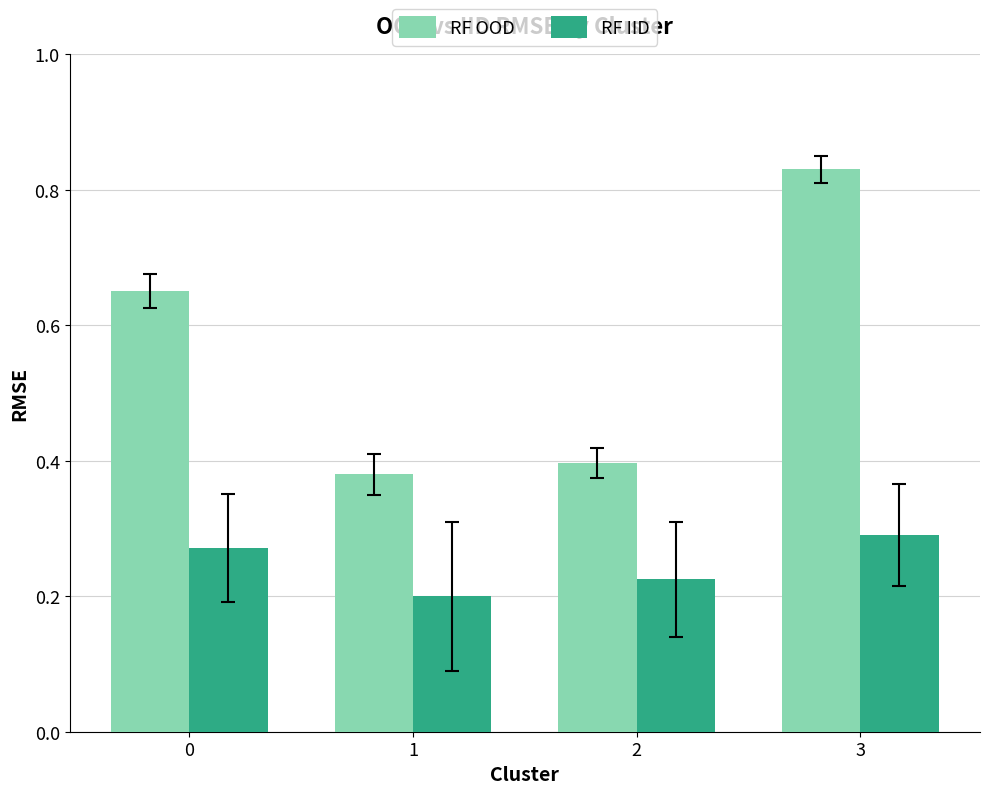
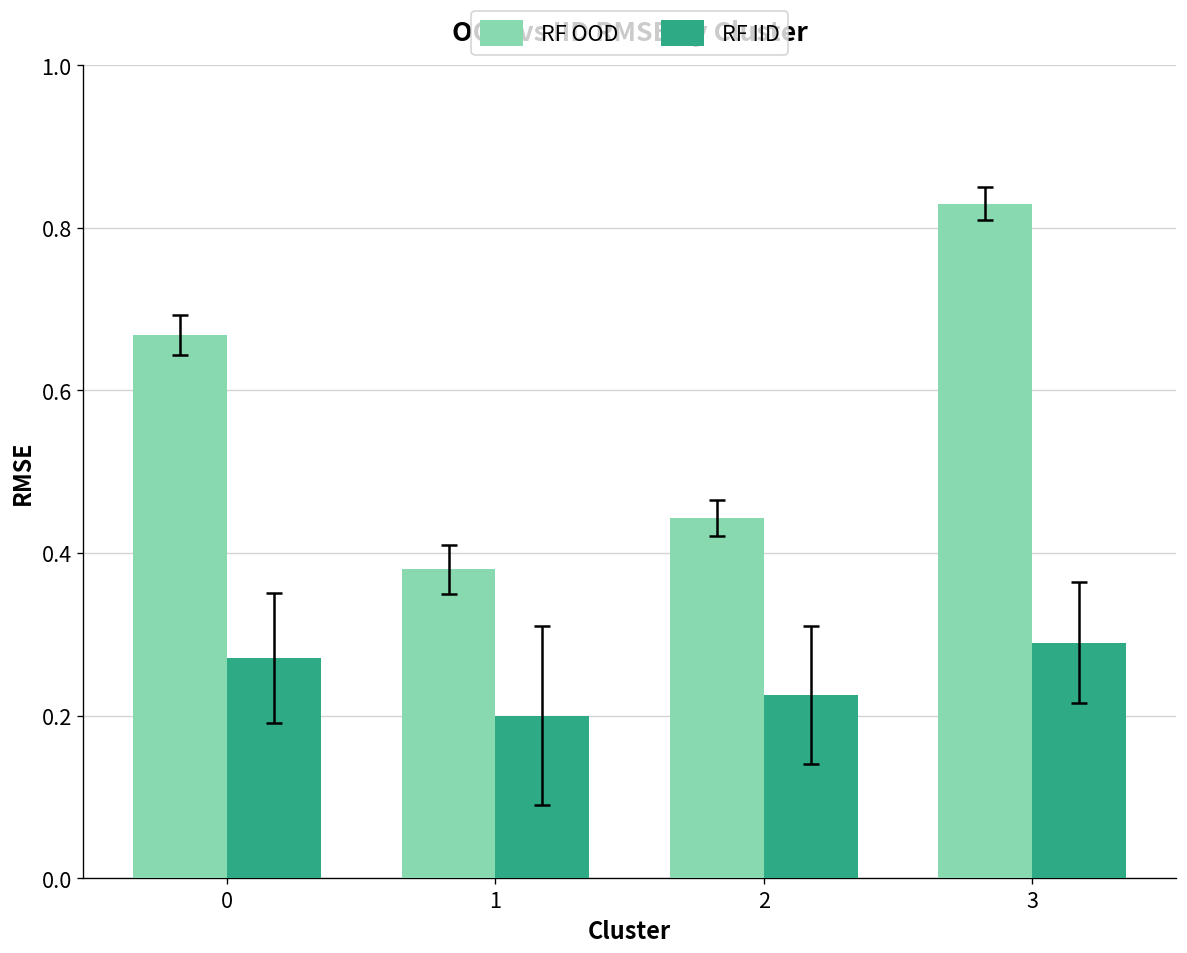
RF OOD, 0: 0.65 -> 0.67
RF OOD, 2: 0.40 -> 0.44
